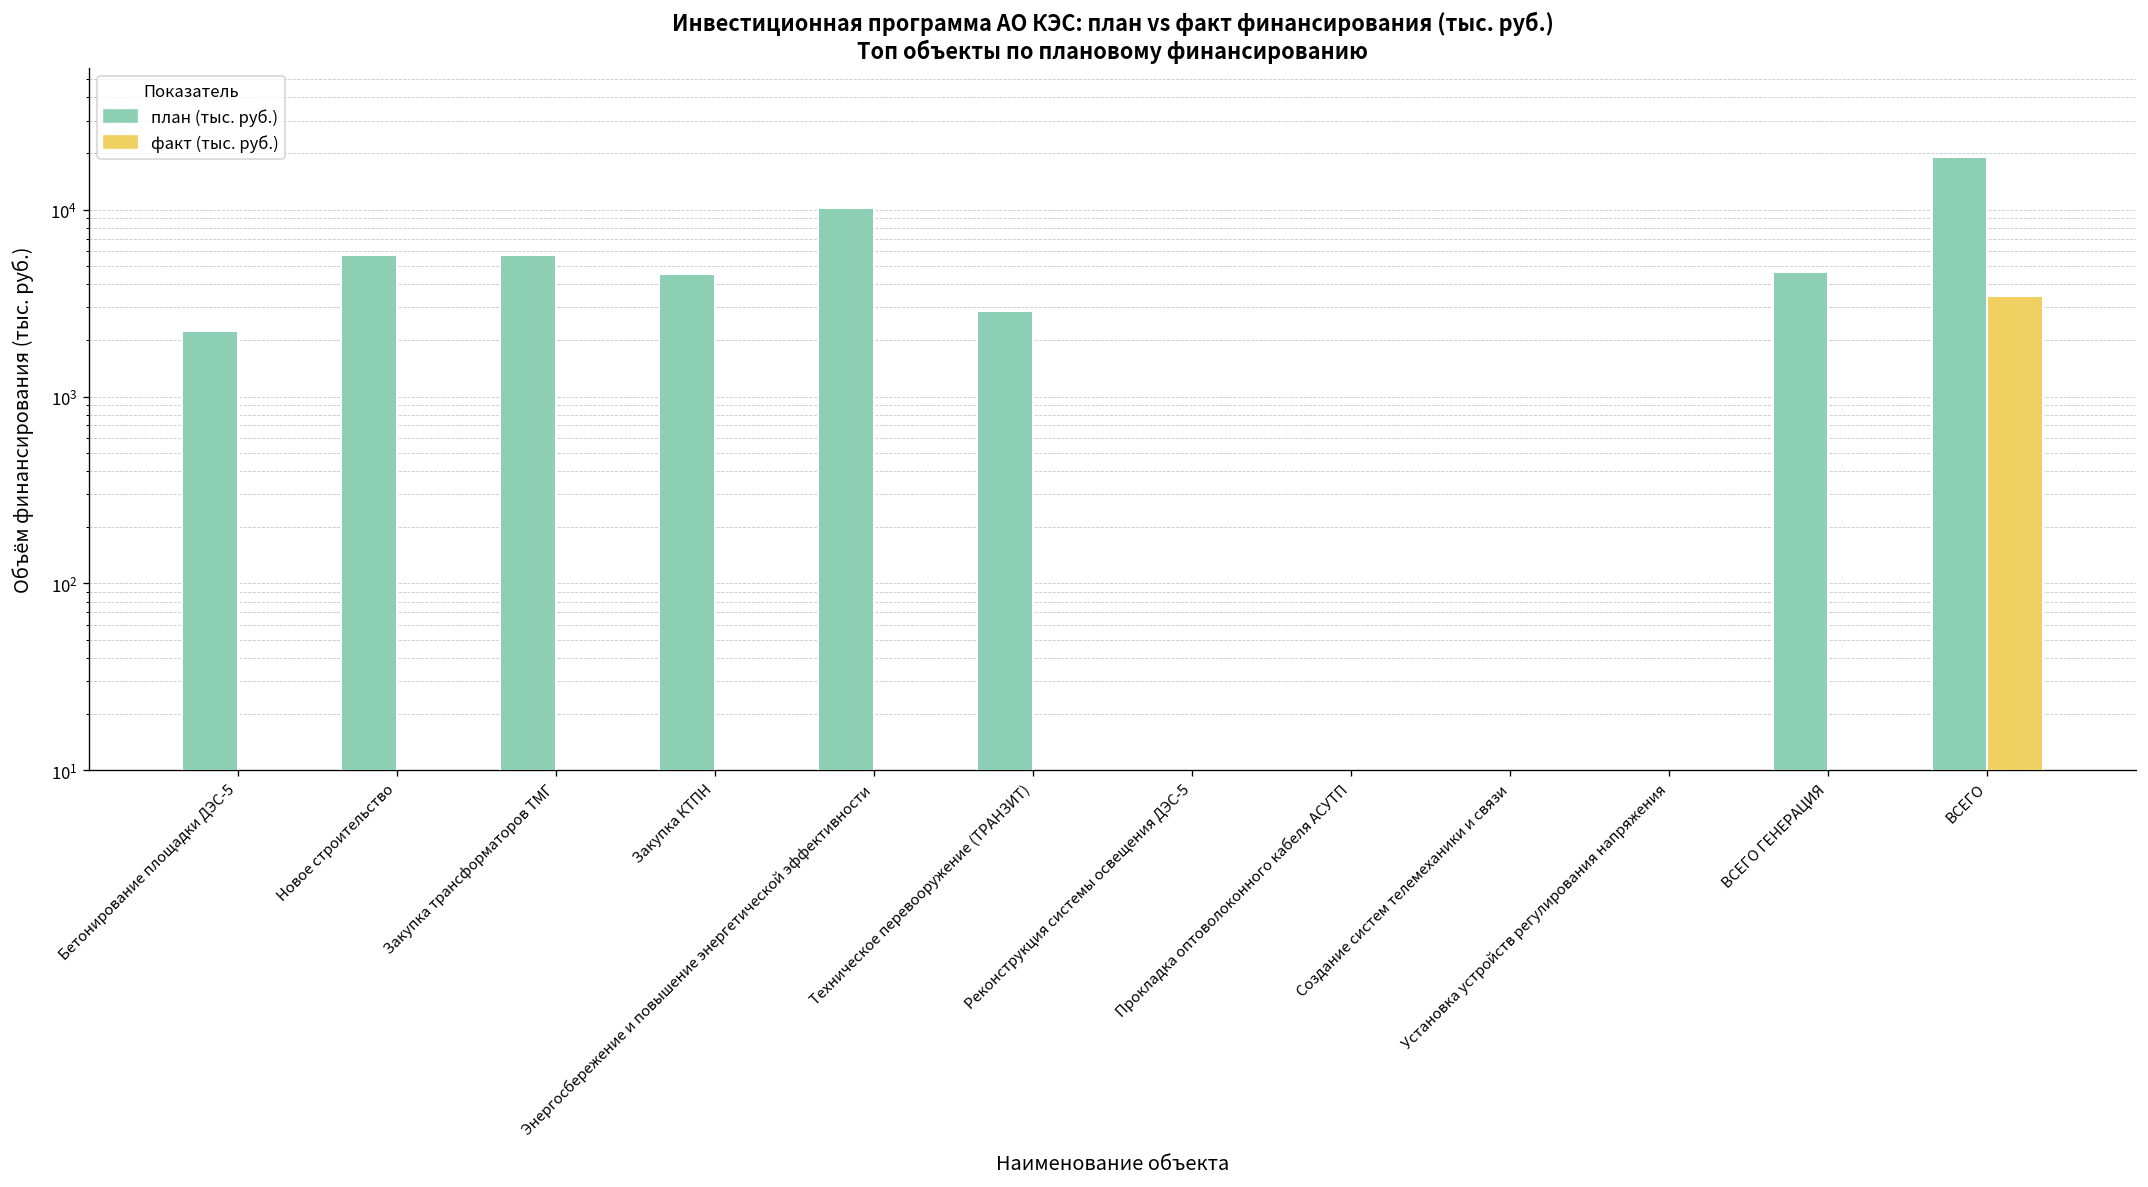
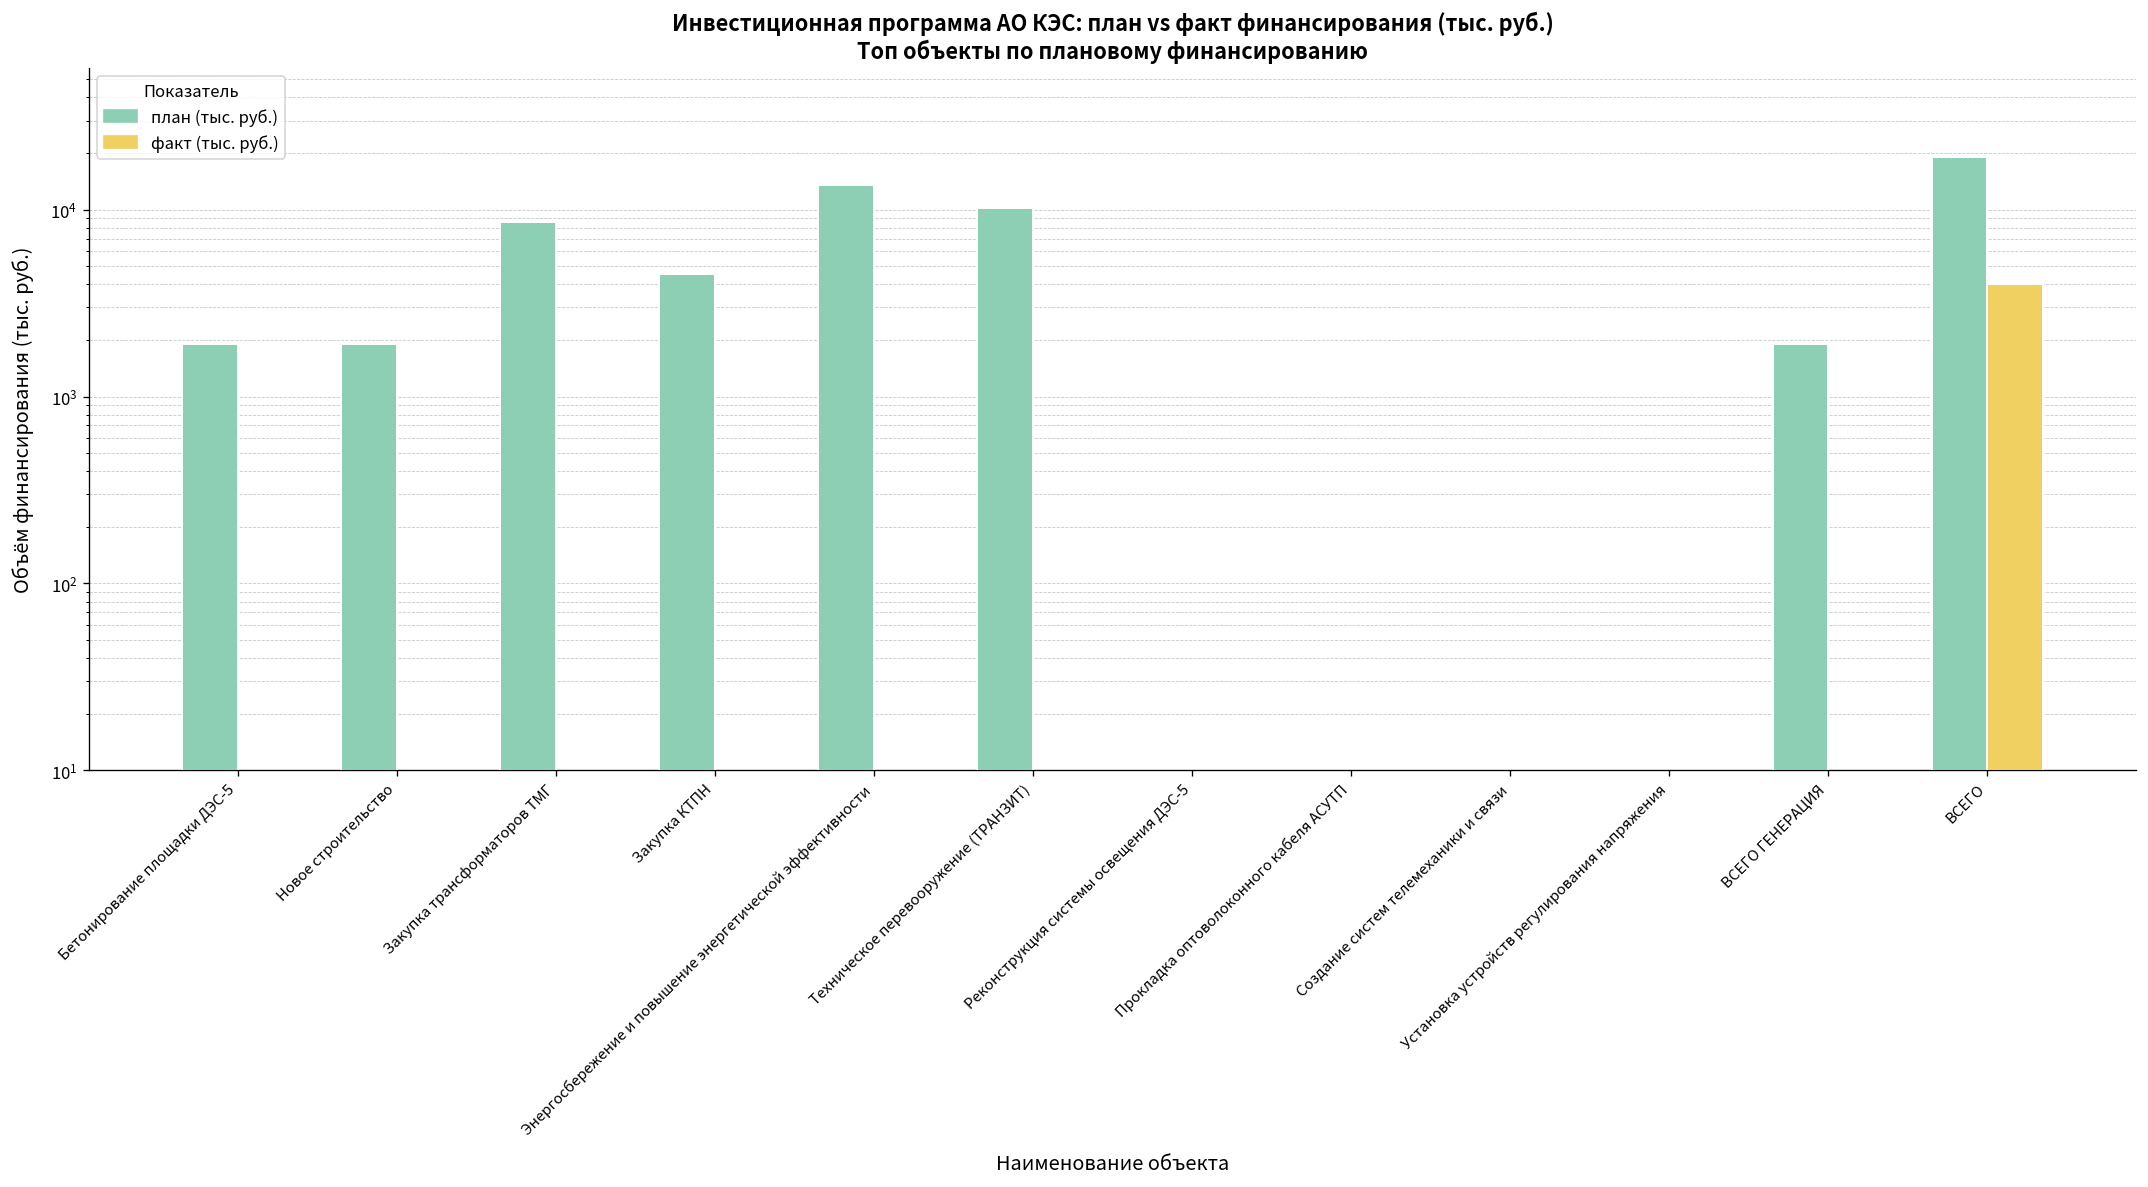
план (тыс. руб.), Бетонирование площадки ДЭС-5: 2200 -> 1900
план (тыс. руб.), Новое строительство: 5700 -> 1900
план (тыс. руб.), Закупка трансформаторов ТМГ: 5700 -> 9000
план (тыс. руб.), Энергосбережение и повышение энергетической эффективности: 10000 -> 14000
план (тыс. руб.), Техническое перевооружение (ТРАНЗИТ): 2900 -> 10000
план (тыс. руб.), ВСЕГО ГЕНЕРАЦИЯ: 4600 -> 1900
факт (тыс. руб.), ВСЕГО: 3500 -> 4000
